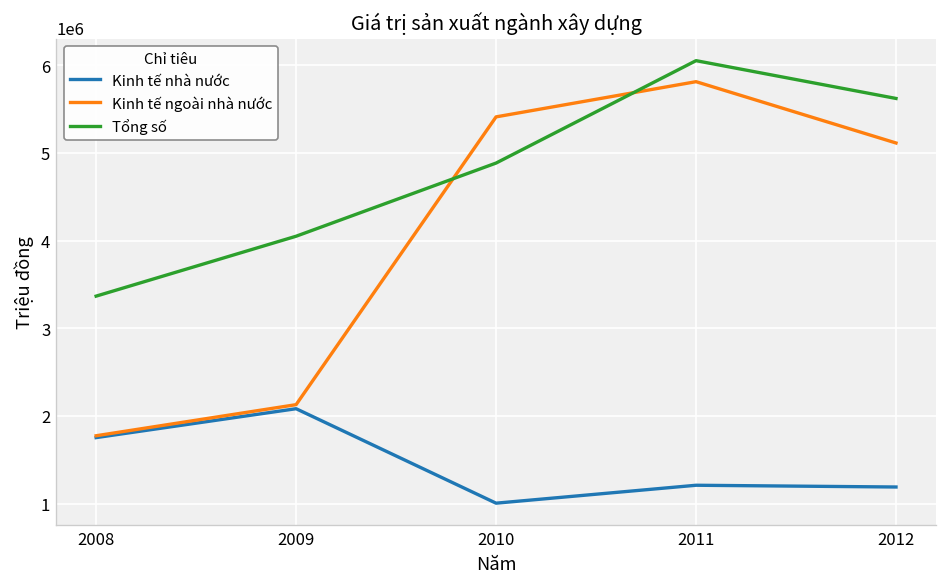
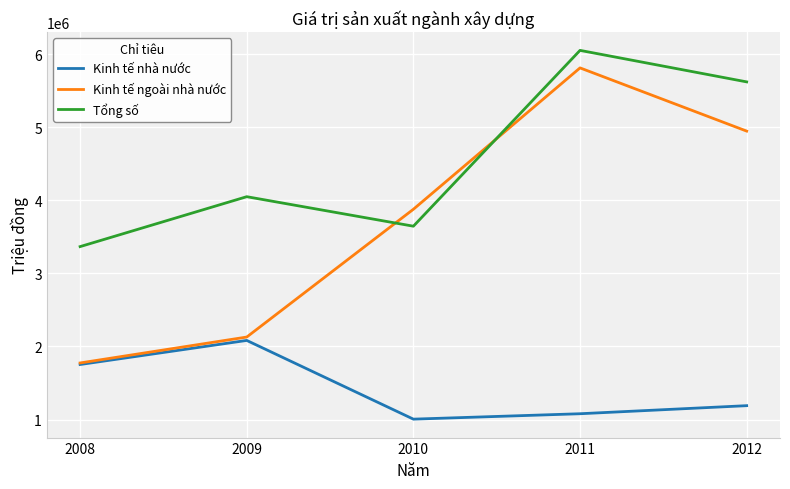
Kinh tế ngoài nhà nước, 2010: 5400000 -> 3900000
Tổng số, 2010: 4900000 -> 3600000
Kinh tế nhà nước, 2011: 1200000 -> 1100000
Kinh tế ngoài nhà nước, 2012: 5100000 -> 4900000
